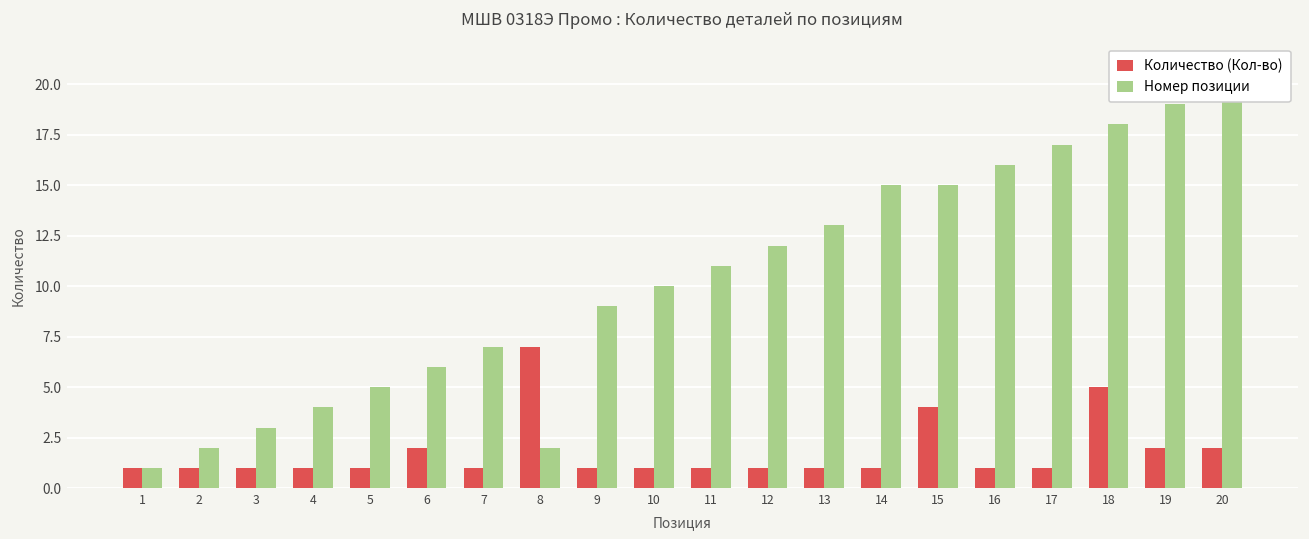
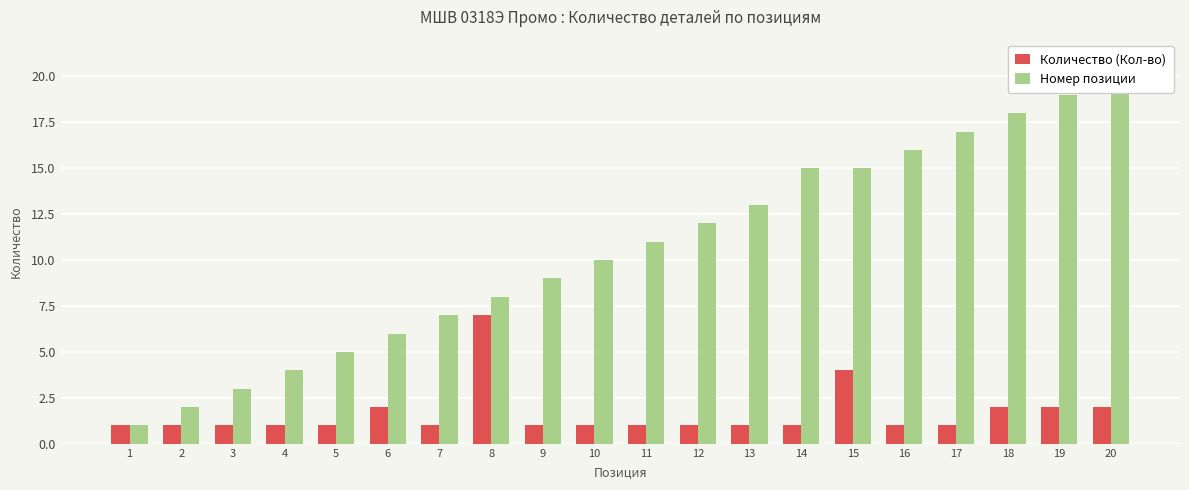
Номер позиции, 8: 2 -> 8
Количество (Кол-во), 18: 5 -> 2
